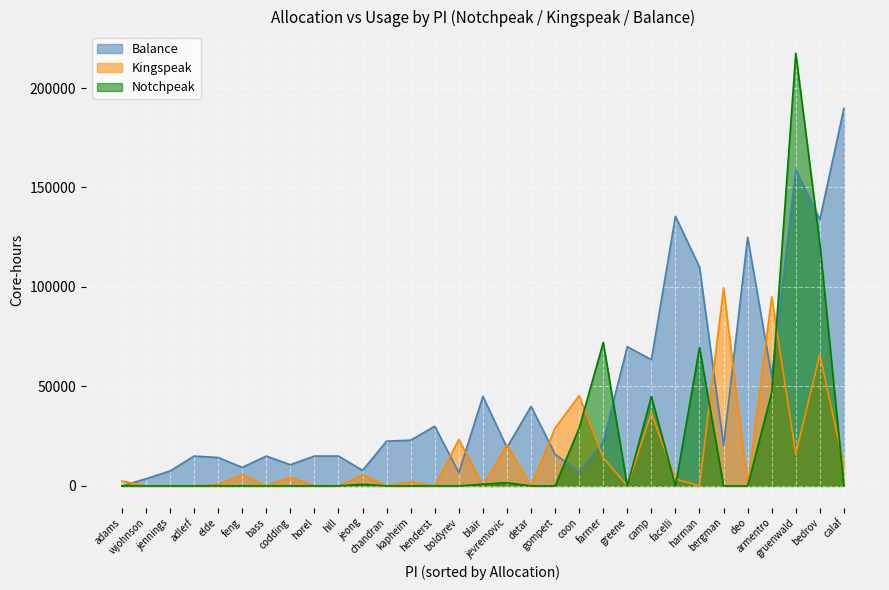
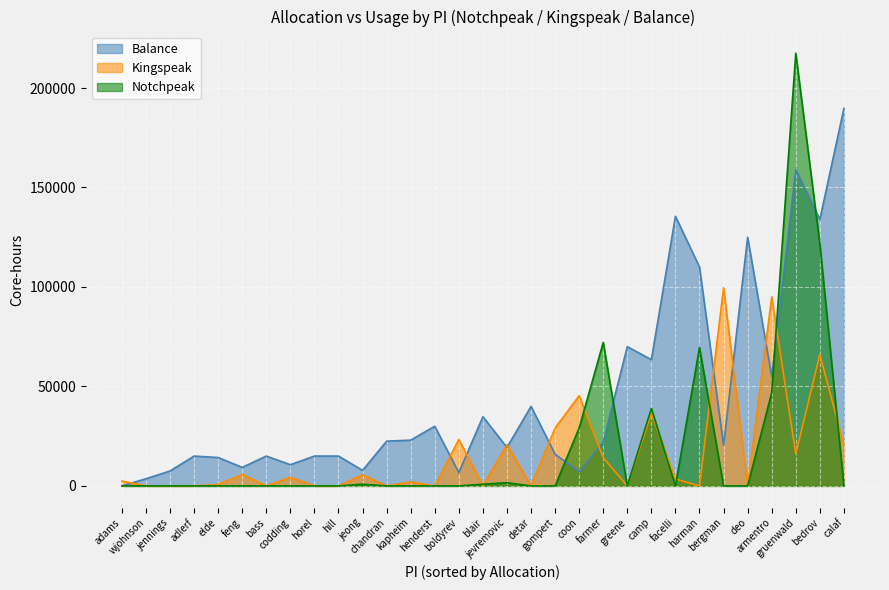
Balance, blair: 45000 -> 35000
Notchpeak, camp: 45000 -> 39000
Kingspeak, calaf: 10000 -> 21000
